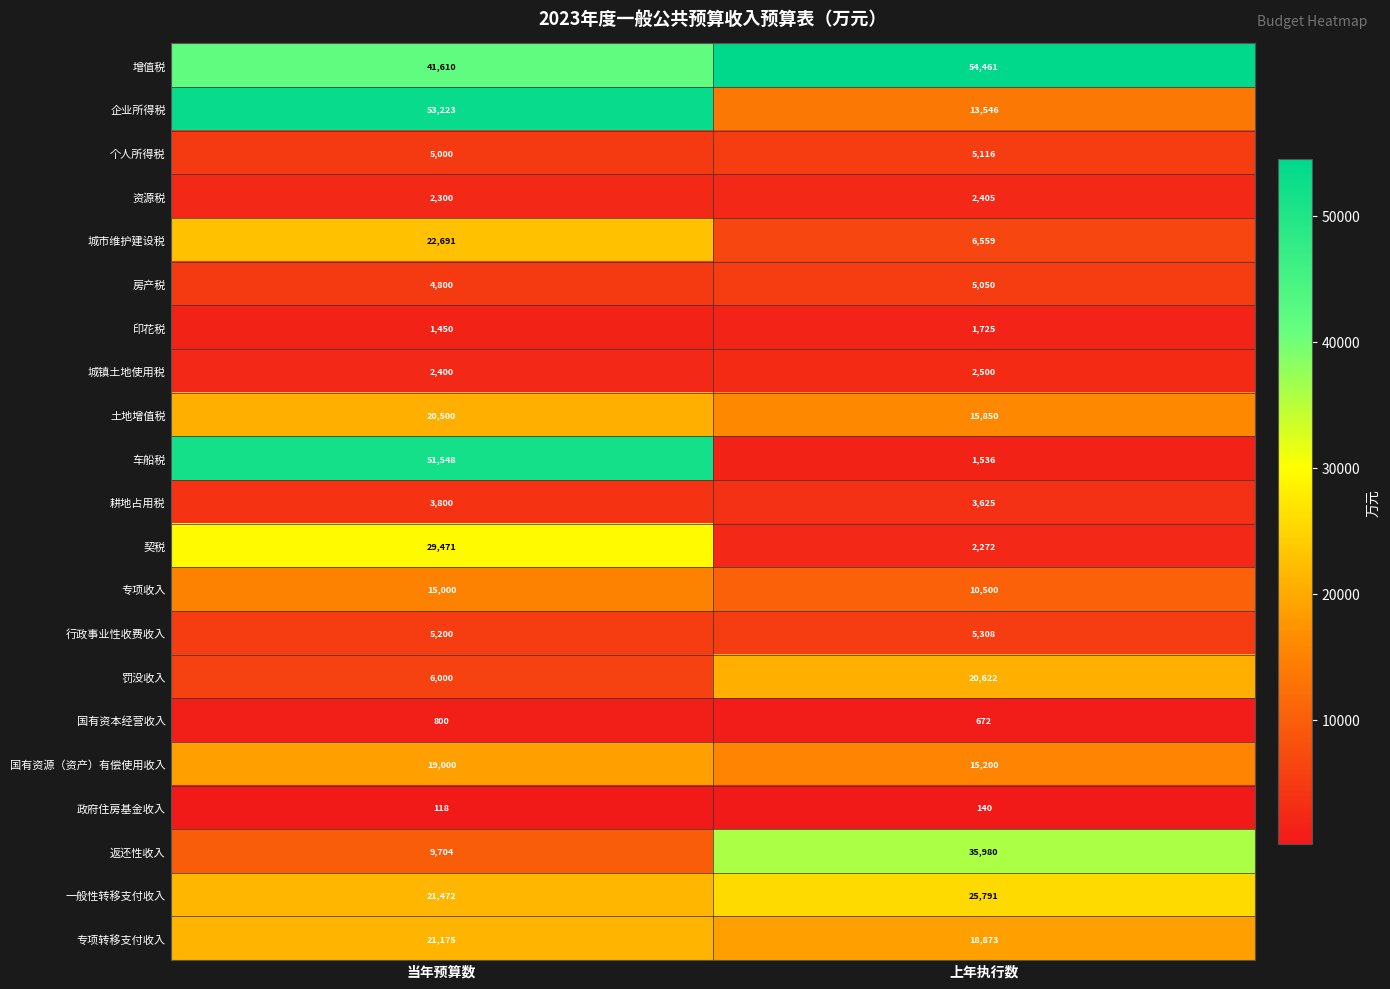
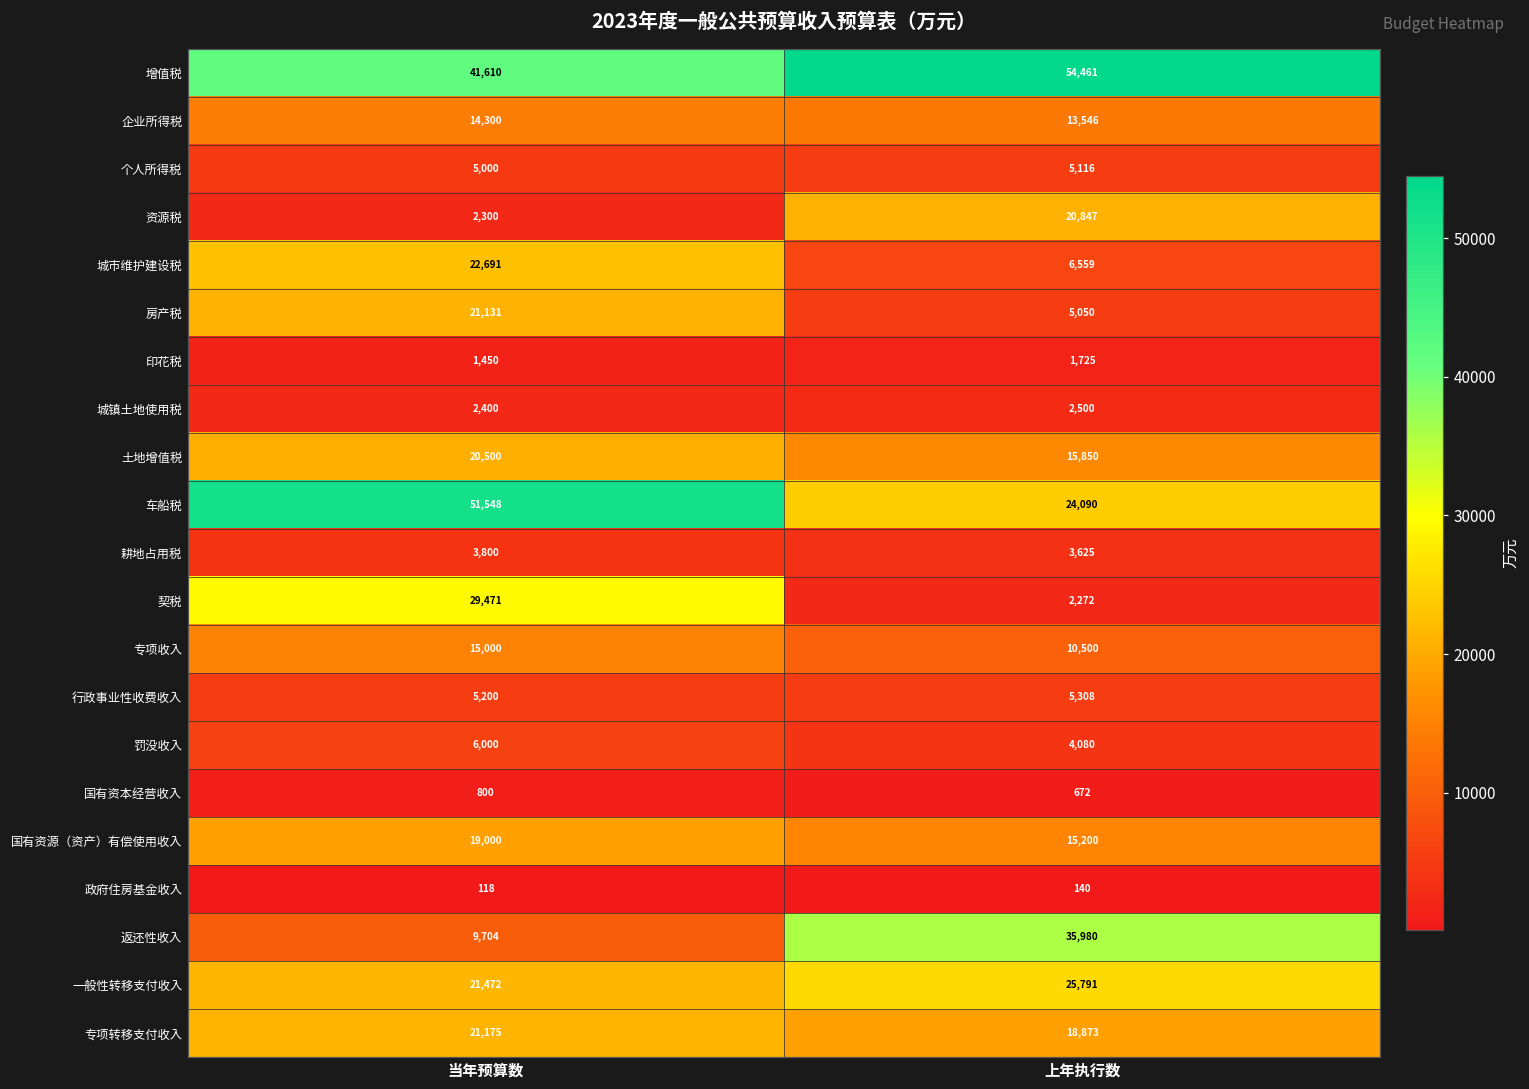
企业所得税, 当年预算数: 53,223 -> 14,300
资源税, 上年执行数: 2,405 -> 20,847
房产税, 当年预算数: 4,800 -> 21,131
车船税, 上年执行数: 1,536 -> 24,090
罚没收入, 上年执行数: 20,622 -> 4,080
